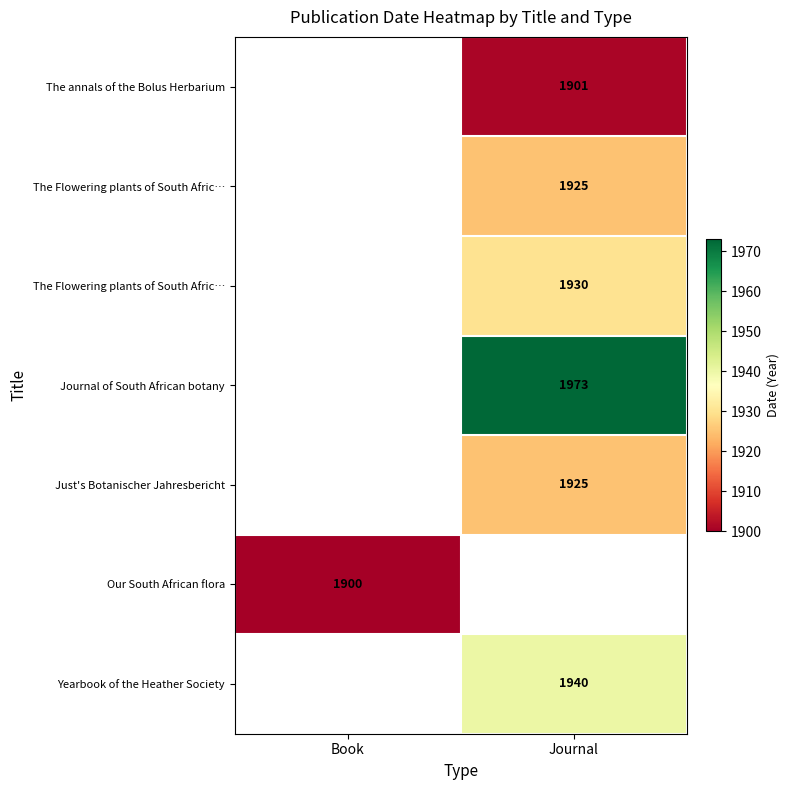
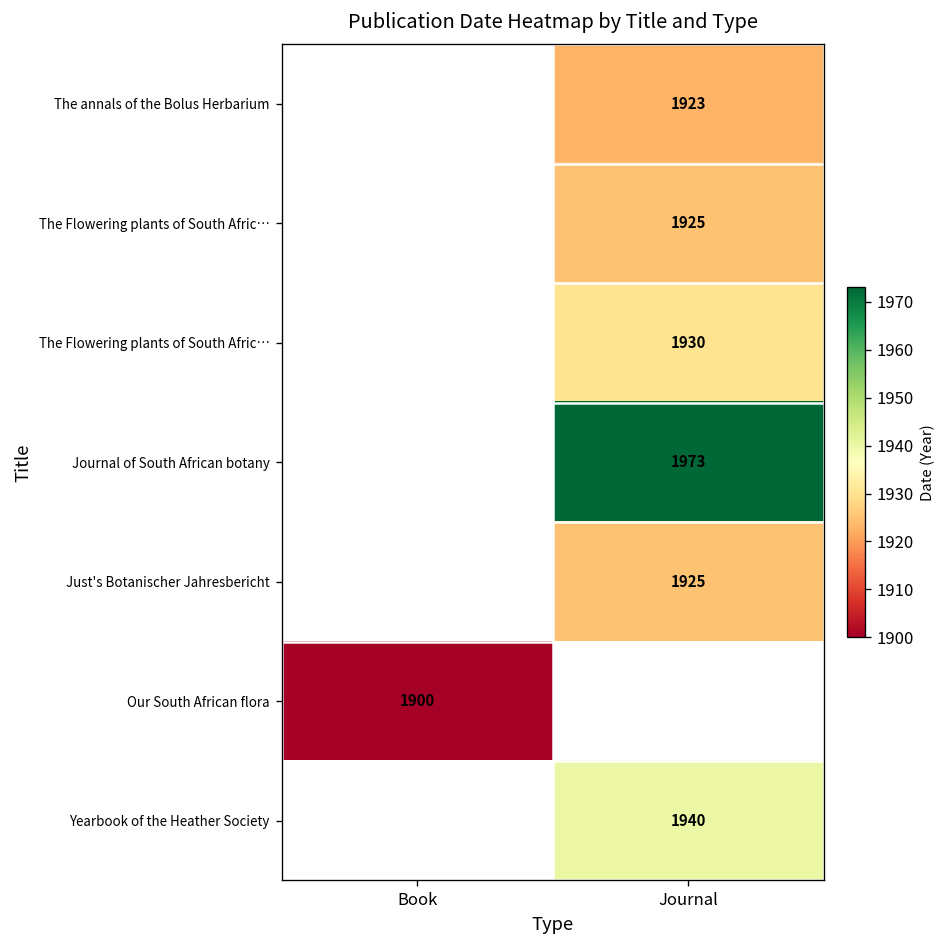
The annals of the Bolus Herbarium, Journal: 1901 -> 1923
